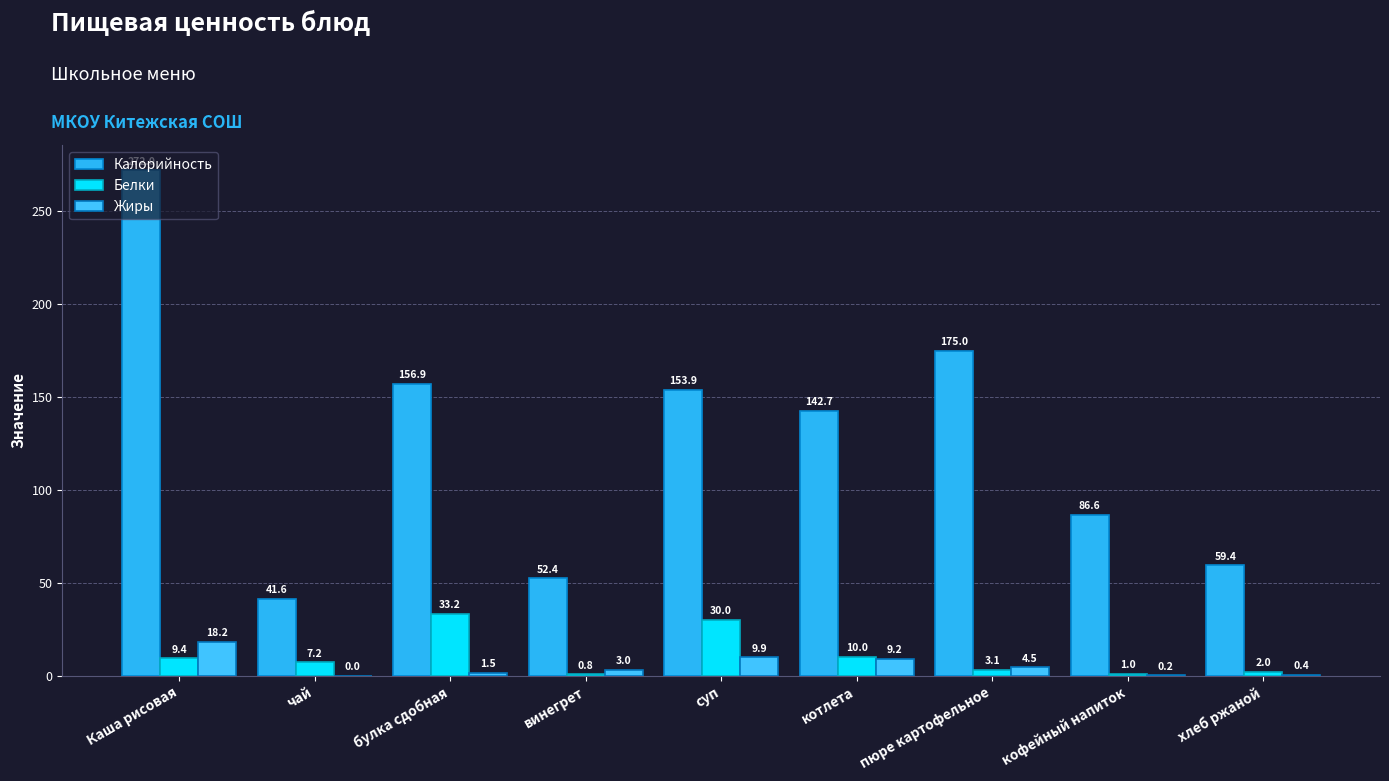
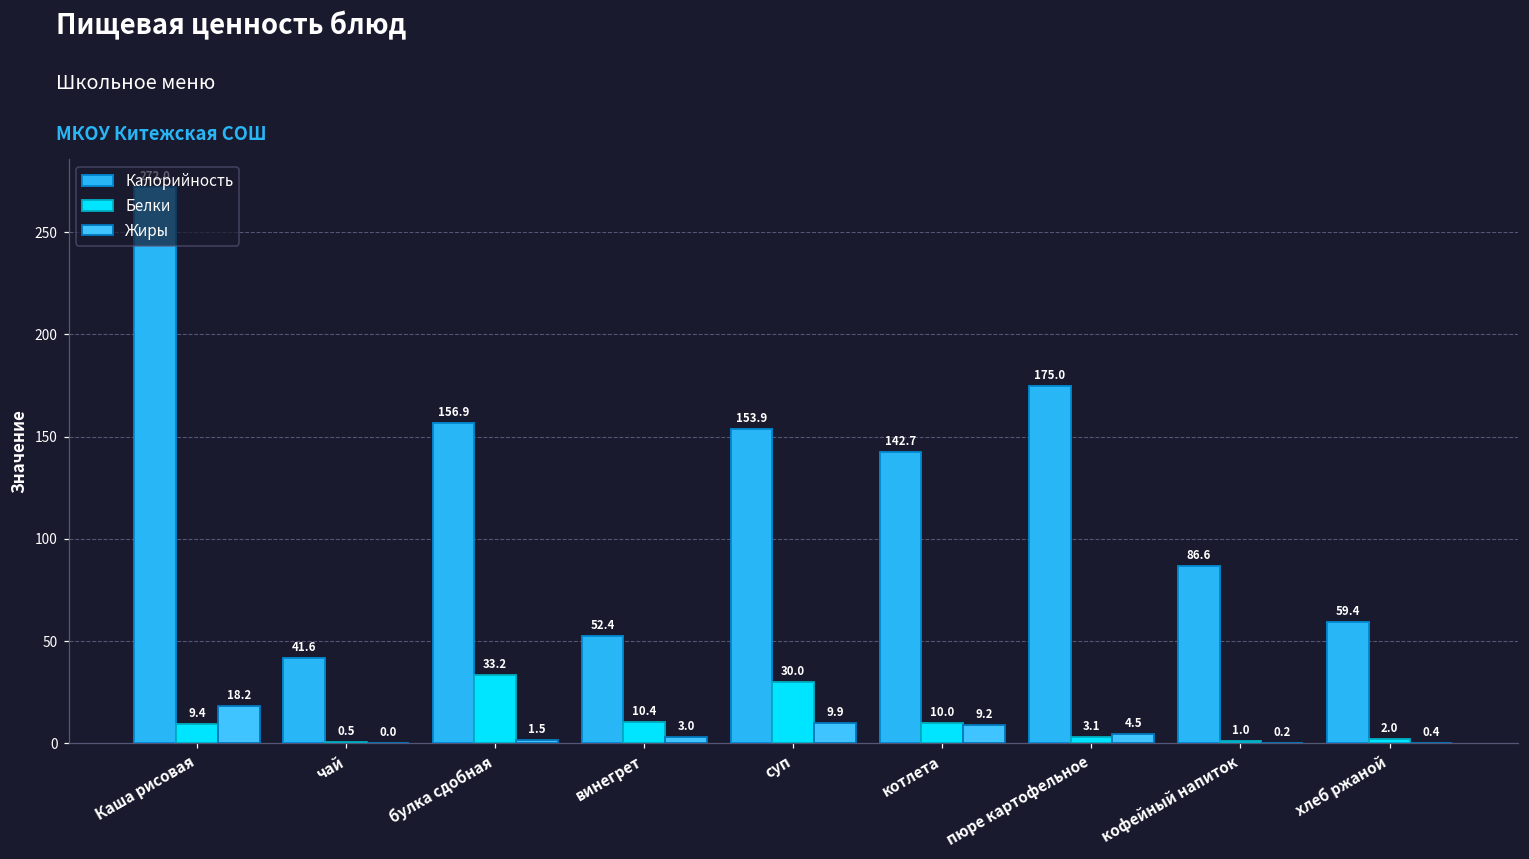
Белки, чай: 7.2 -> 0.5
Белки, винегрет: 0.8 -> 10.4
